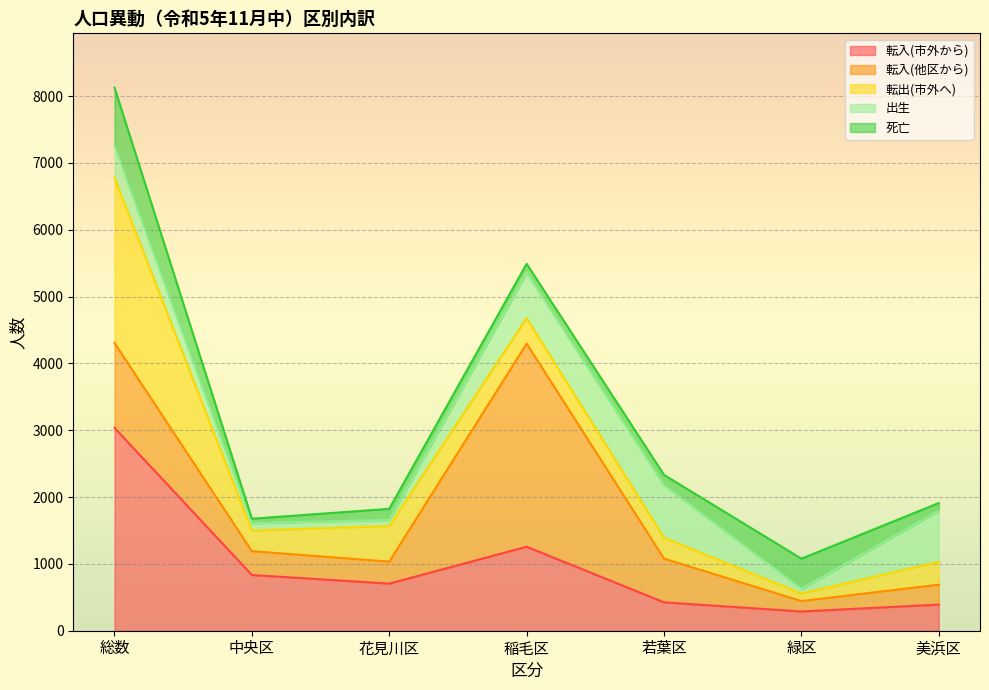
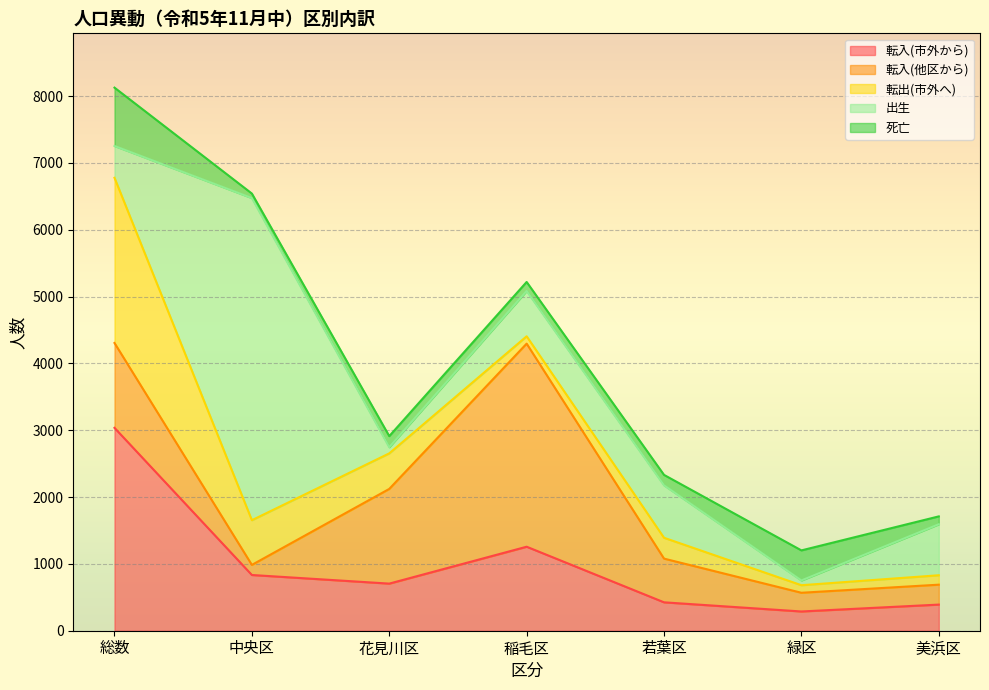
転入(他区から), 中央区: 400 -> 200
転出(市外へ), 中央区: 300 -> 700
出生, 中央区: 100 -> 4800
転入(他区から), 花見川区: 300 -> 1400
転出(市外へ), 稲毛区: 400 -> 100
転入(他区から), 緑区: 200 -> 300
転出(市外へ), 美浜区: 300 -> 100
